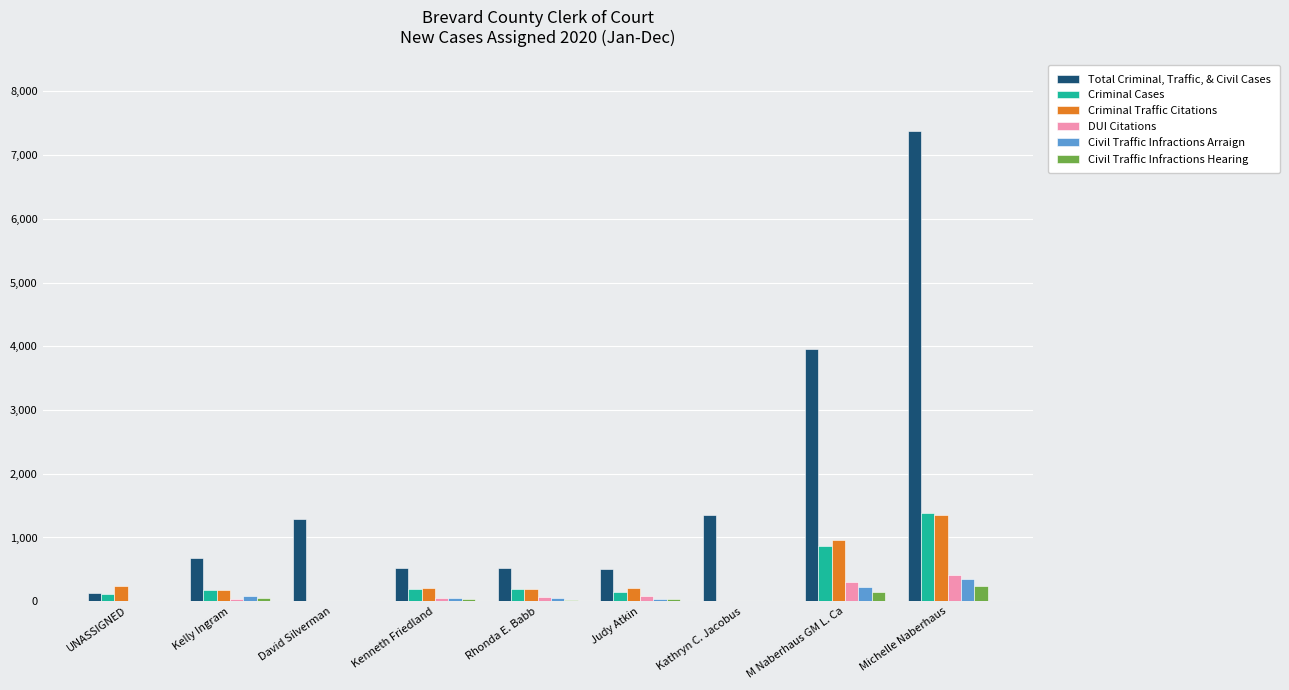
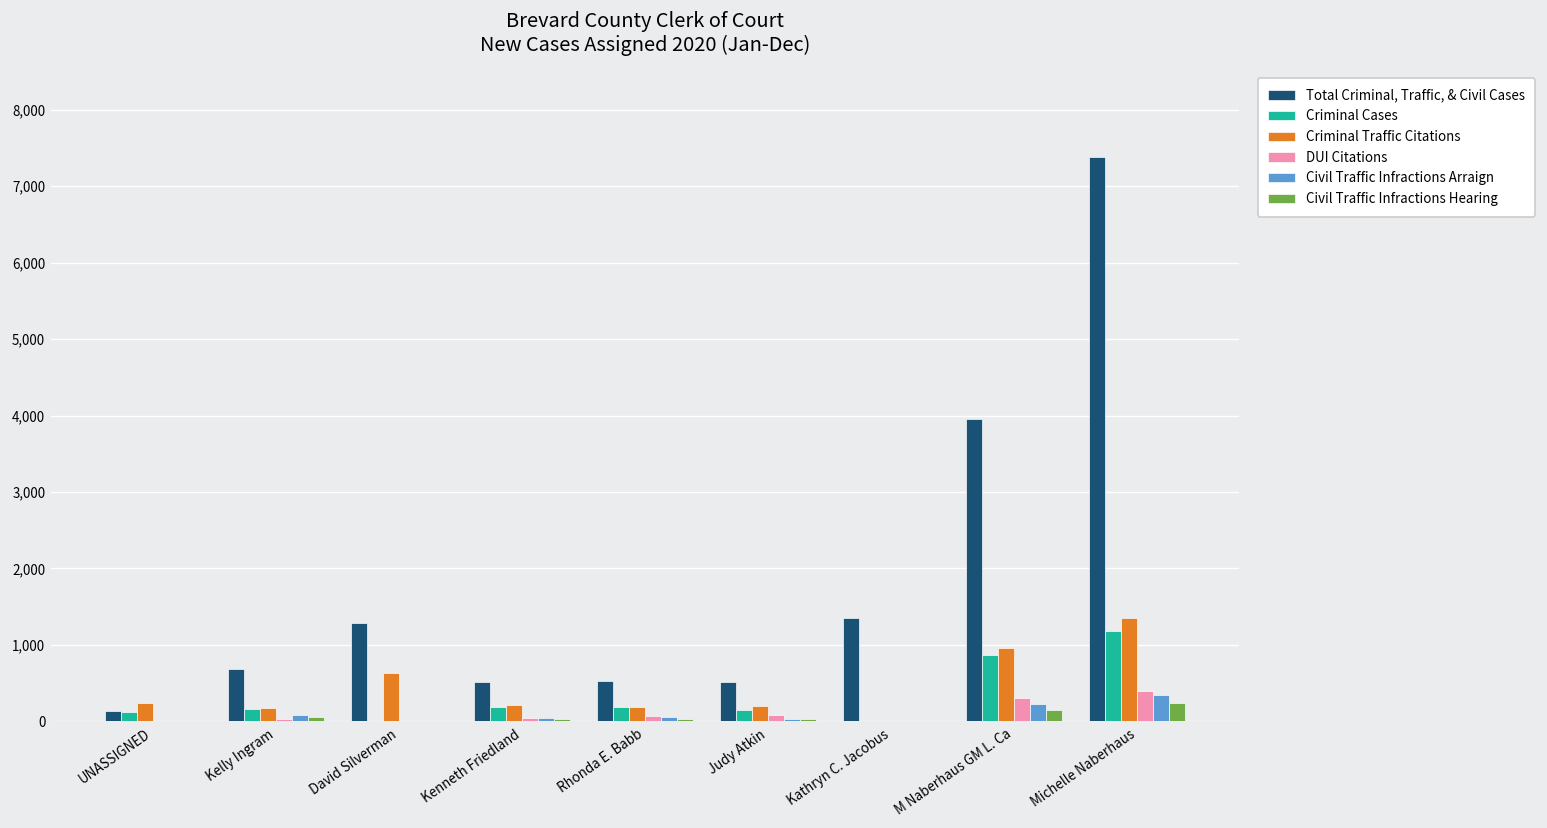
Criminal Traffic Citations, David Silverman: 0 -> 600
Criminal Cases, Michelle Naberhaus: 1,400 -> 1,200
